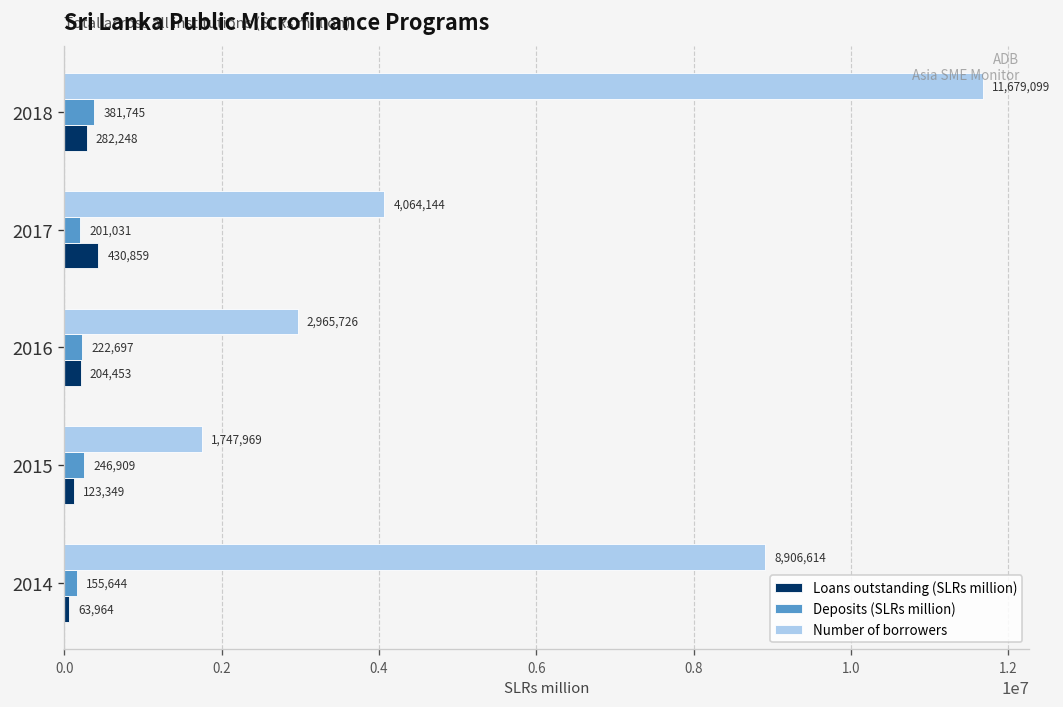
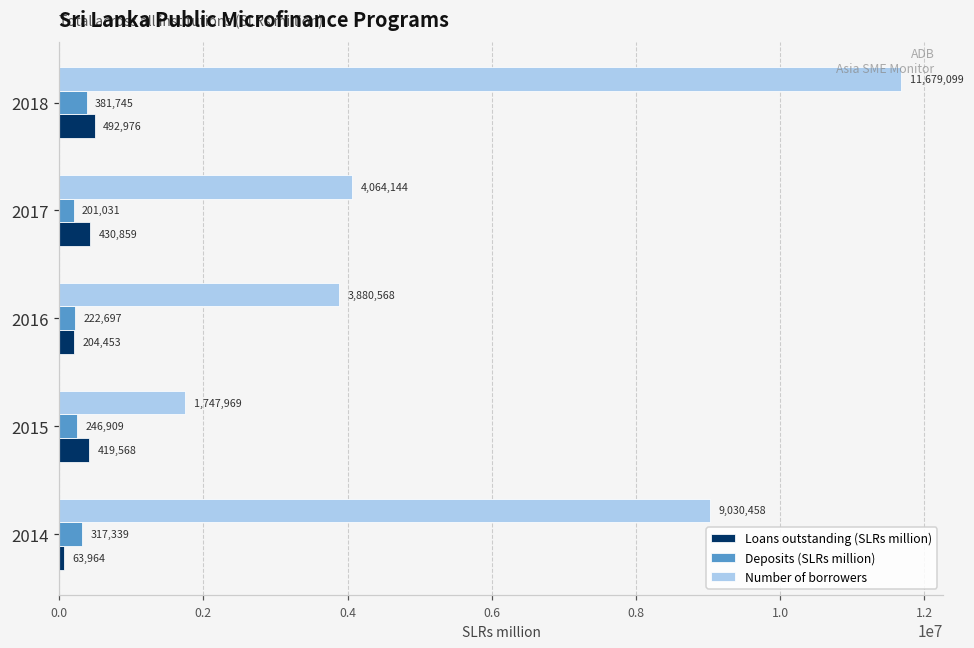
Loans outstanding (SLRs million), 2018: 282,248 -> 492,976
Number of borrowers, 2016: 2,965,726 -> 3,880,568
Loans outstanding (SLRs million), 2015: 123,349 -> 419,568
Number of borrowers, 2014: 8,906,614 -> 9,030,458
Deposits (SLRs million), 2014: 155,644 -> 317,339
